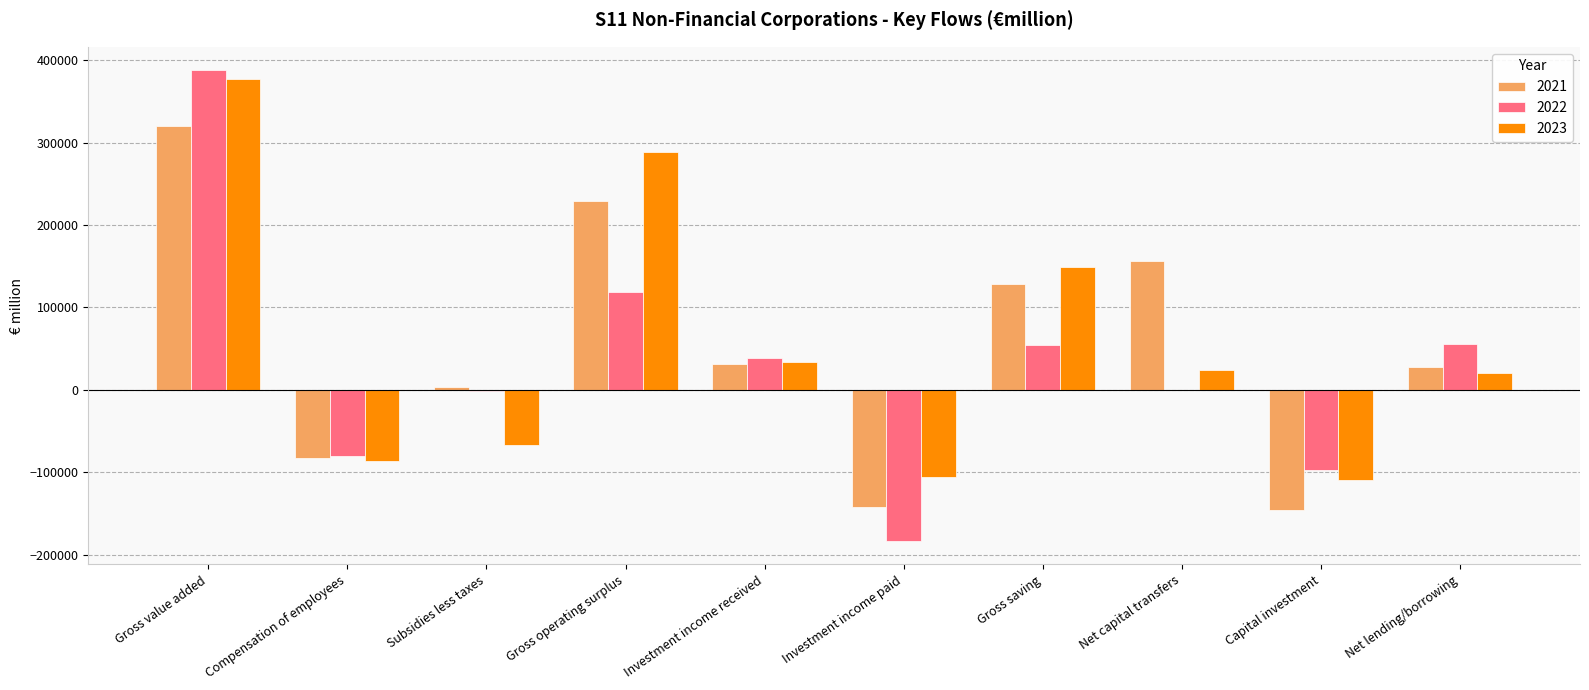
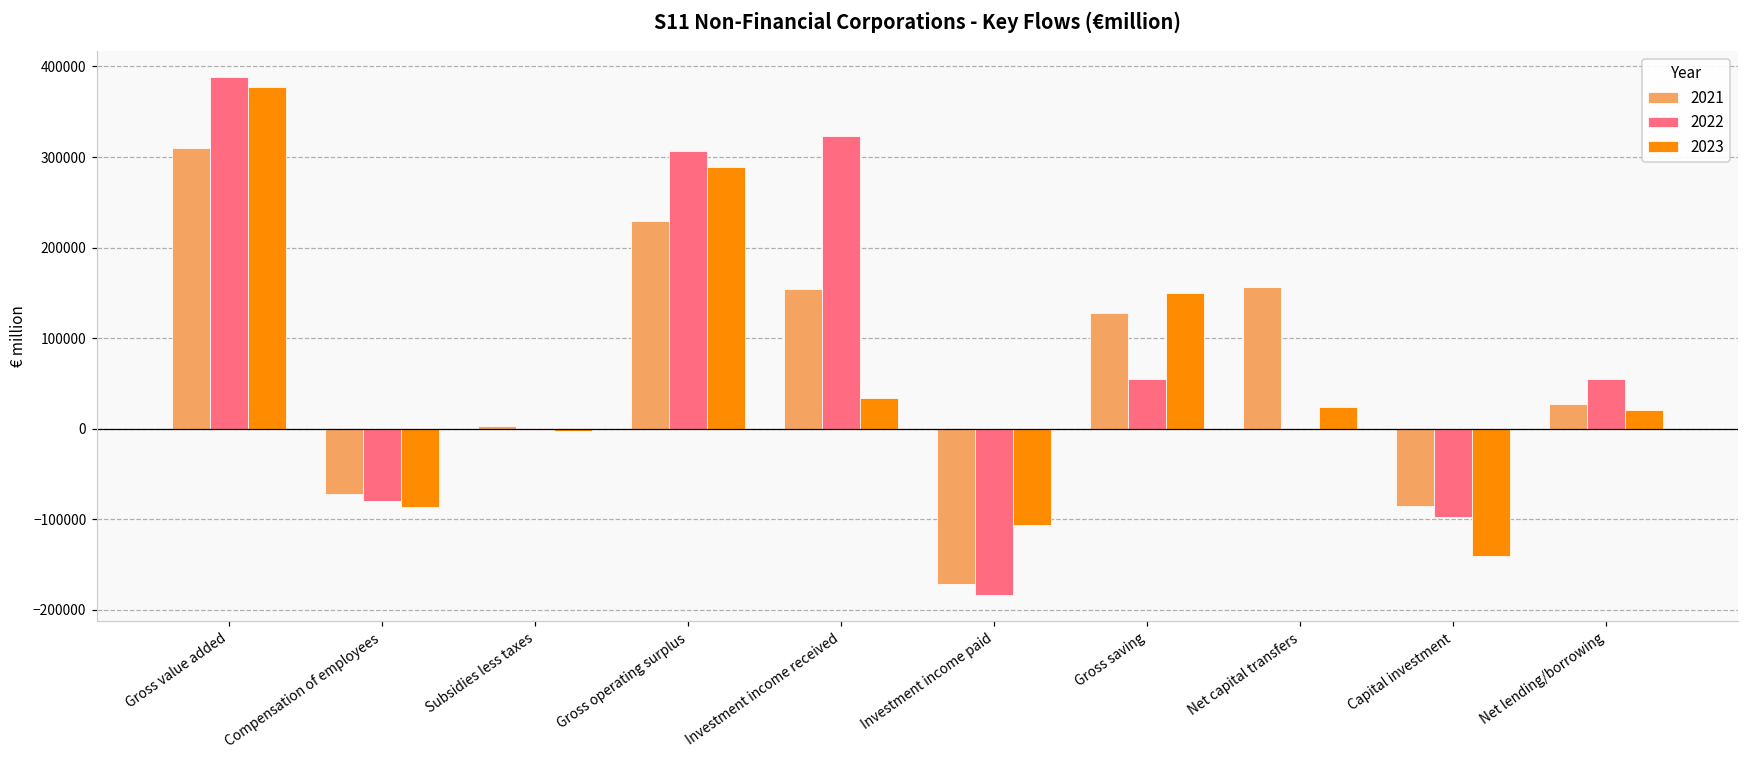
2021, Gross value added: 320000 -> 310000
2021, Compensation of employees: -80000 -> -70000
2023, Subsidies less taxes: -70000 -> 0
2022, Gross operating surplus: 120000 -> 310000
2021, Investment income received: 30000 -> 150000
2022, Investment income received: 40000 -> 320000
2021, Investment income paid: -140000 -> -170000
2021, Capital investment: -150000 -> -80000
2023, Capital investment: -110000 -> -140000
